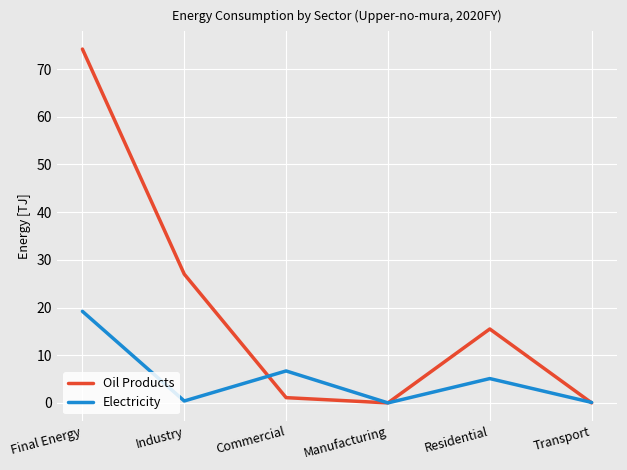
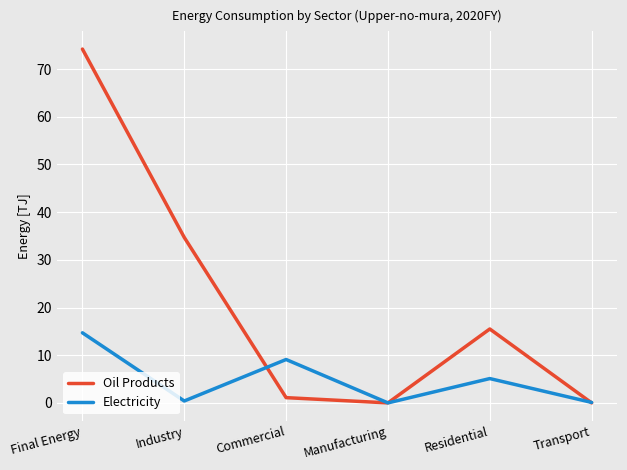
Electricity, Final Energy: 19 -> 15
Oil Products, Industry: 27 -> 35
Electricity, Commercial: 7 -> 9
